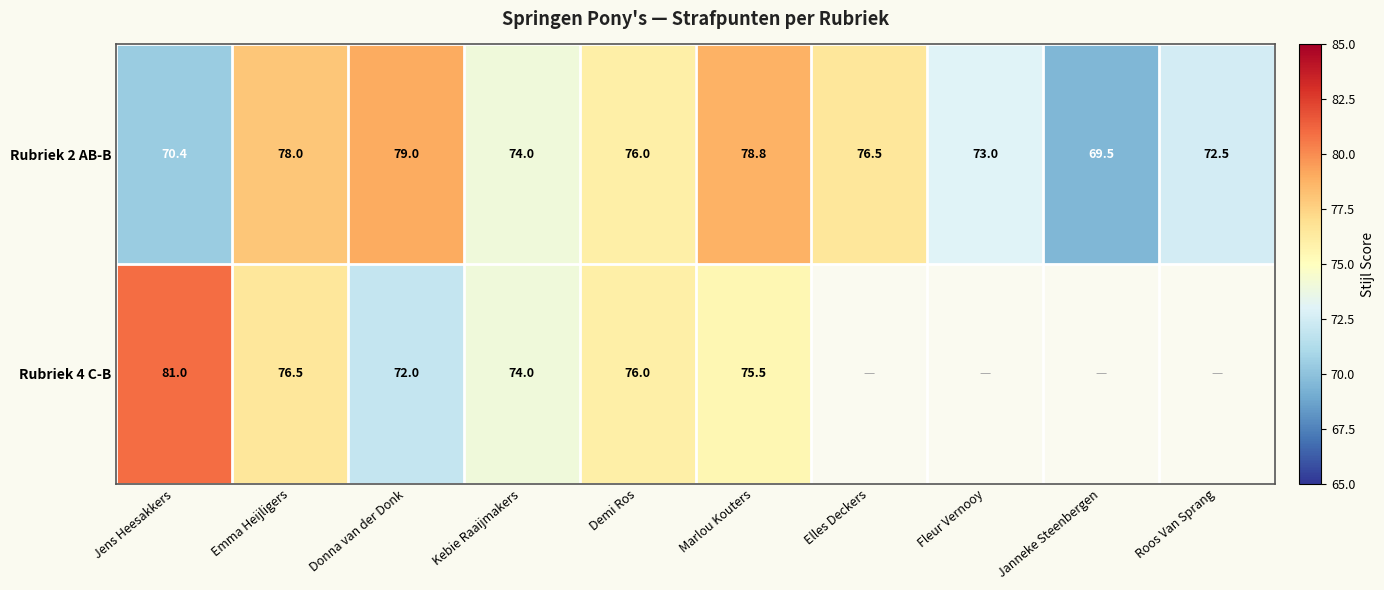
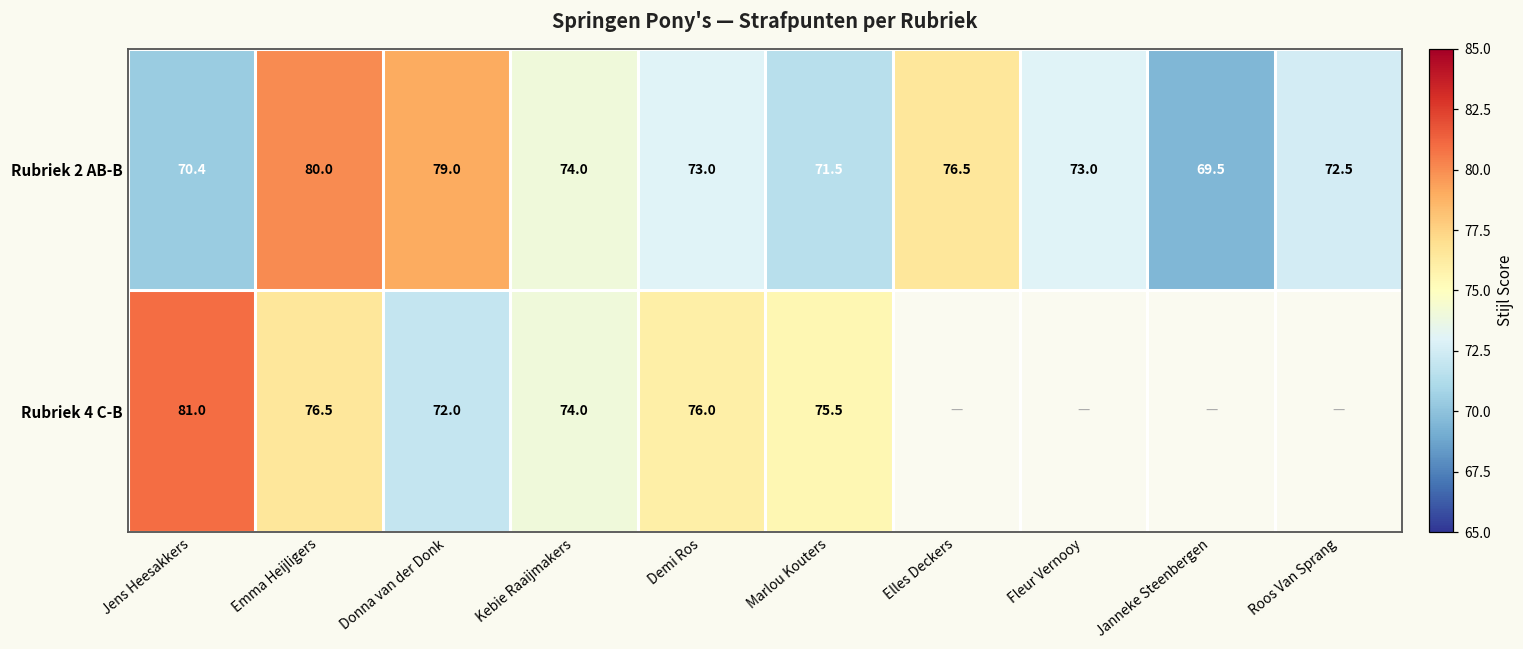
Rubriek 2 AB-B, Emma Heijligers: 78.0 -> 80.0
Rubriek 2 AB-B, Demi Ros: 76.0 -> 73.0
Rubriek 2 AB-B, Marlou Kouters: 78.8 -> 71.5
